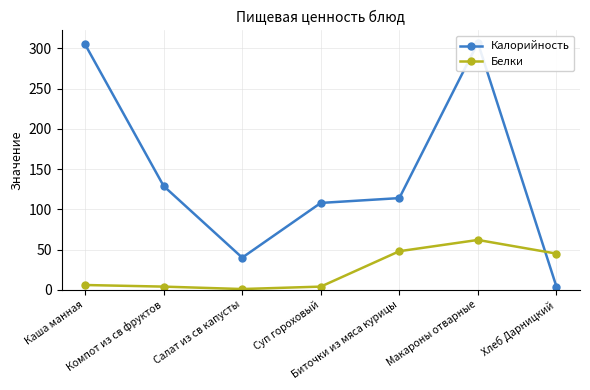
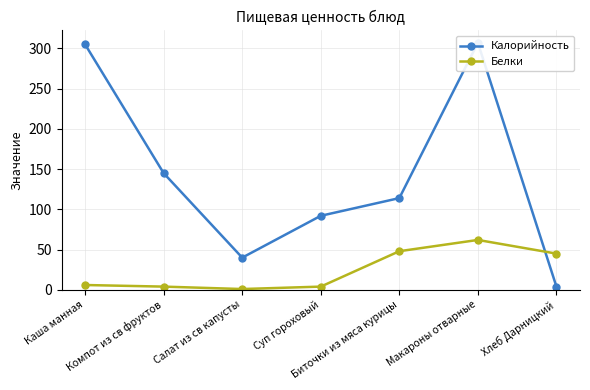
Калорийность, Компот из св фруктов: 130 -> 150
Калорийность, Суп гороховый: 110 -> 90
